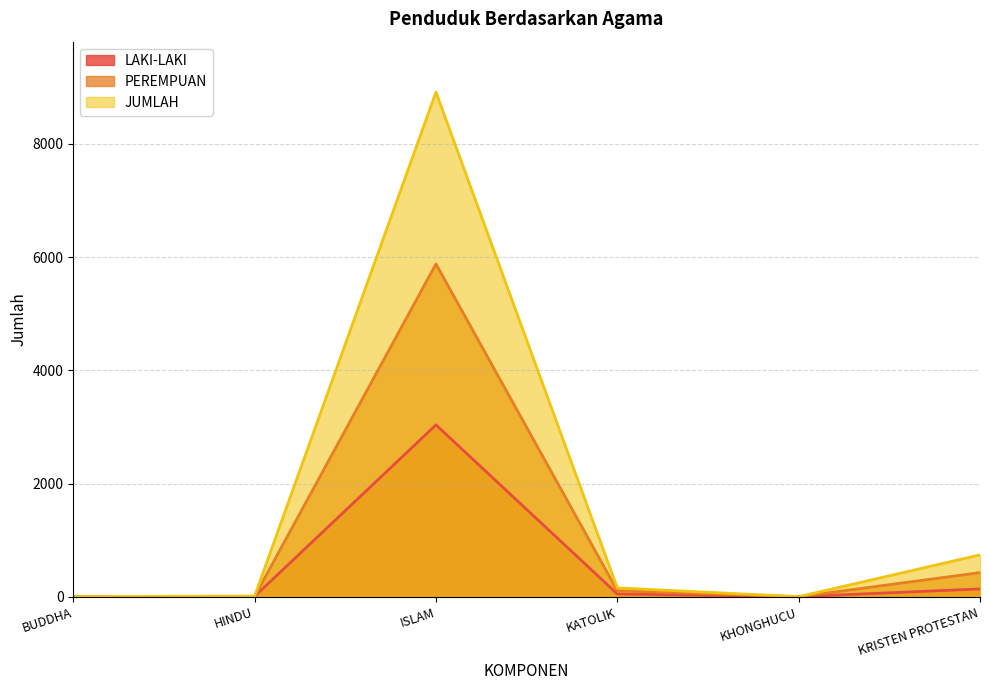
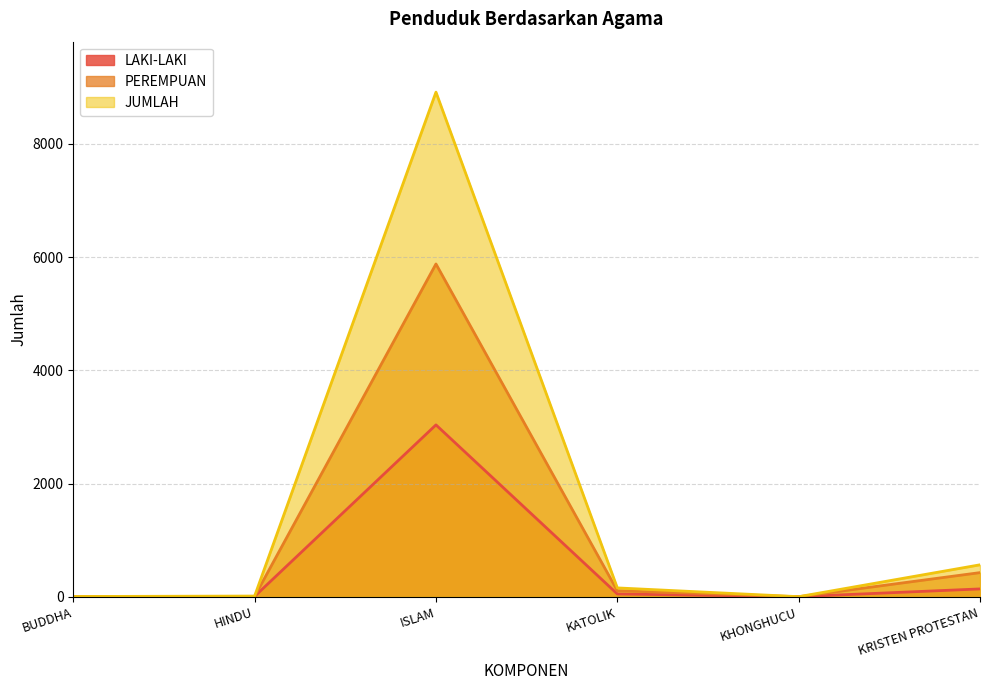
JUMLAH, KRISTEN PROTESTAN: 700 -> 600
